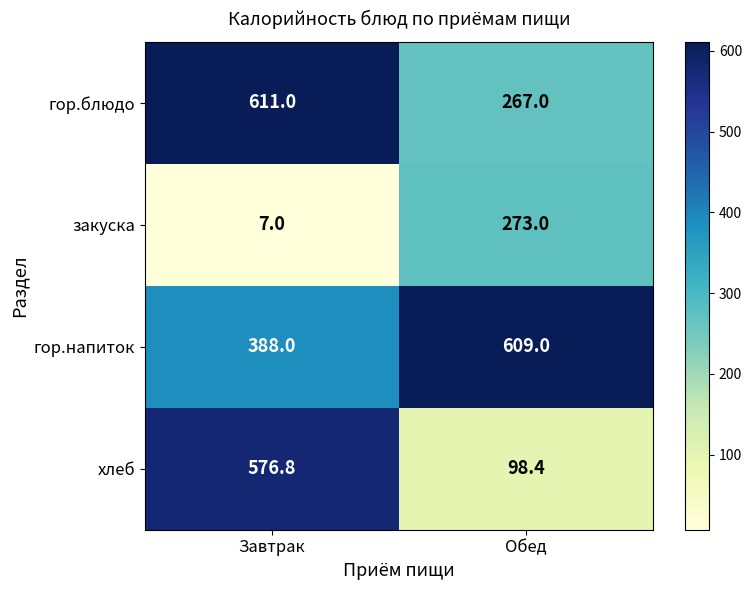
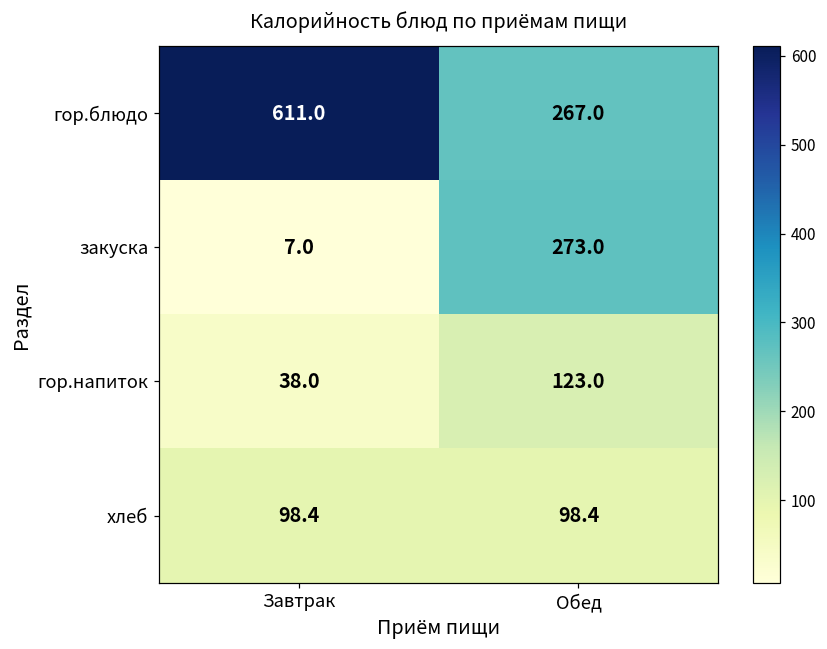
гор.напиток, Завтрак: 388.0 -> 38.0
гор.напиток, Обед: 609.0 -> 123.0
хлеб, Завтрак: 576.8 -> 98.4
